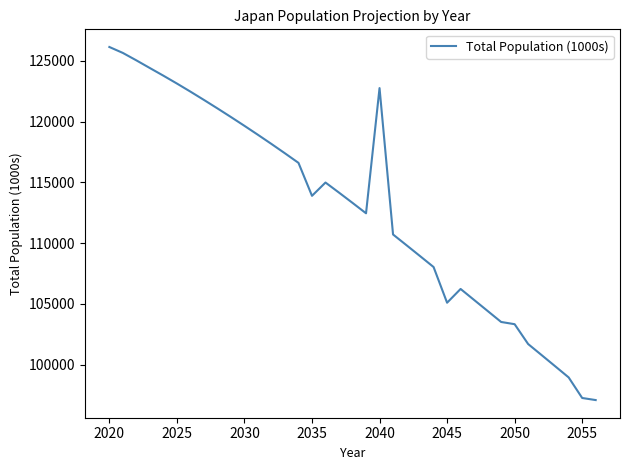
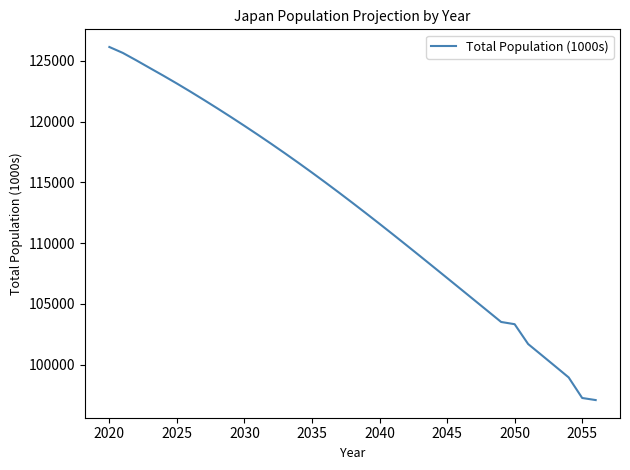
2035: 113900 -> 115800
2040: 122800 -> 111600
2045: 105100 -> 107100
